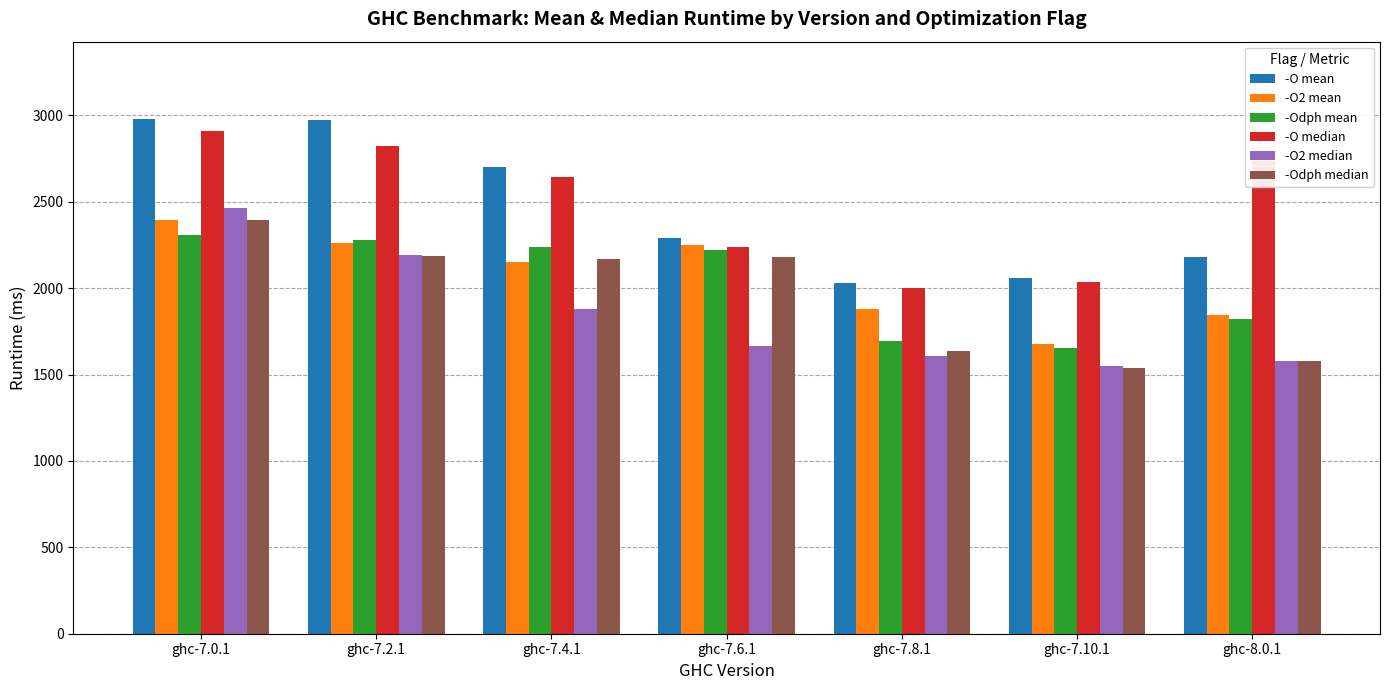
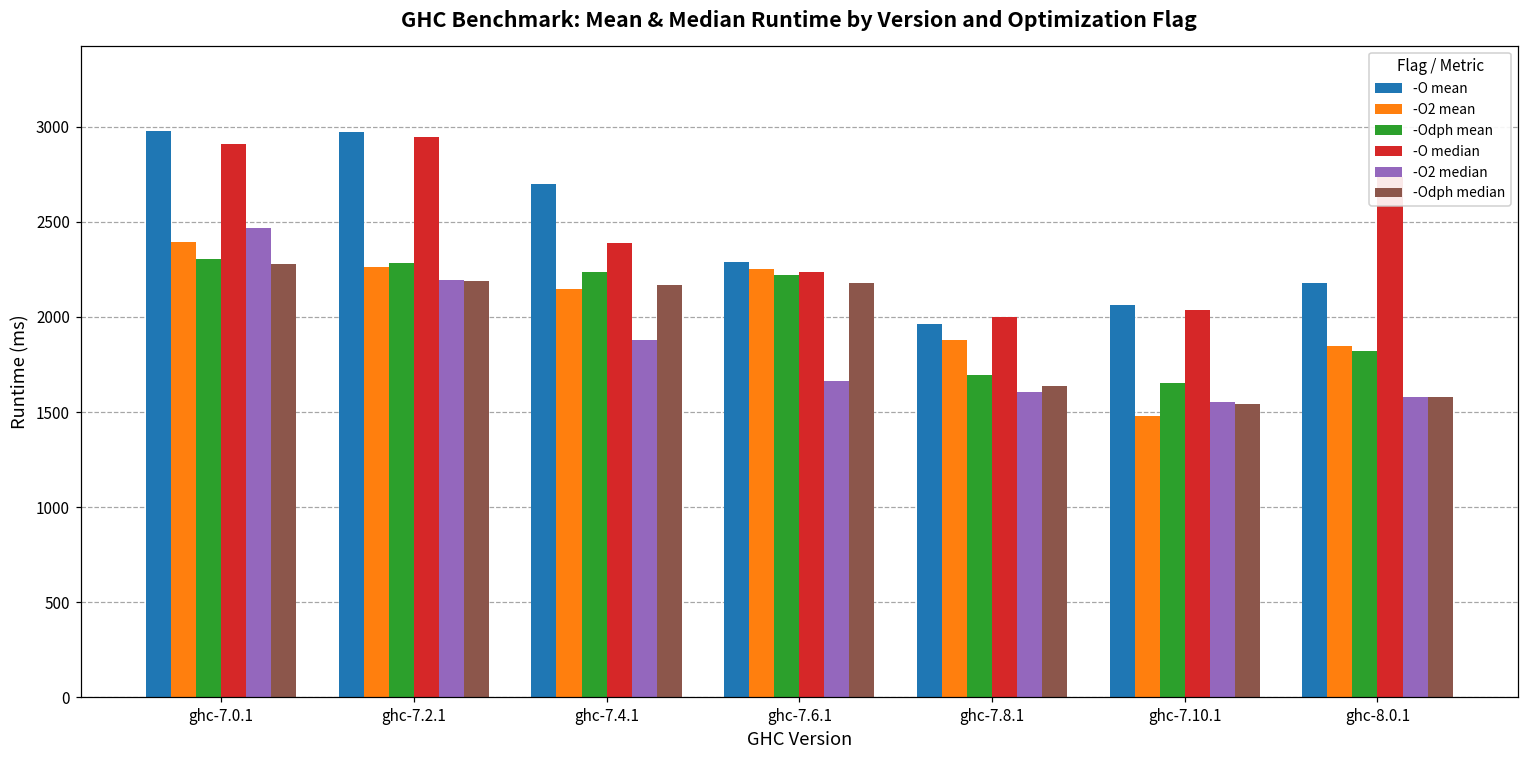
-Odph median, ghc-7.0.1: 2390 -> 2280
-O median, ghc-7.2.1: 2820 -> 2950
-O median, ghc-7.4.1: 2640 -> 2390
-O mean, ghc-7.8.1: 2030 -> 1960
-O2 mean, ghc-7.10.1: 1680 -> 1480
